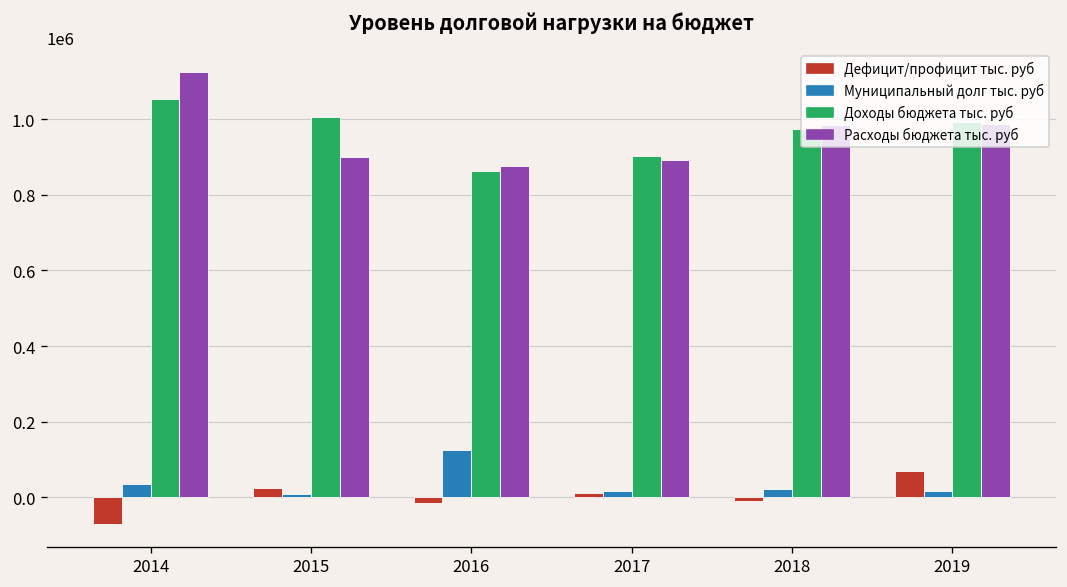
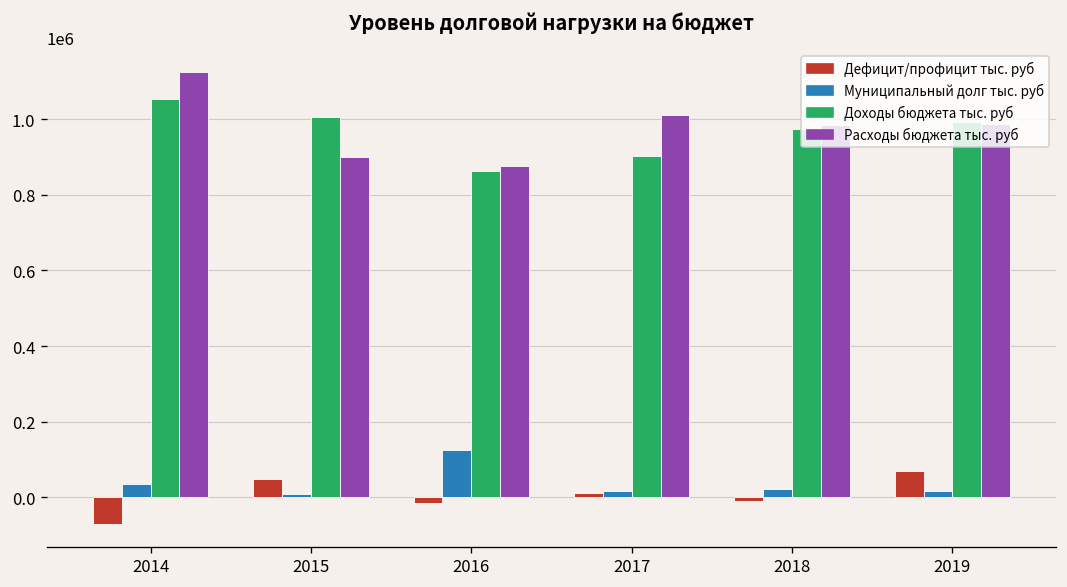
Дефицит/профицит тыс. руб, 2015: 20000 -> 50000
Расходы бюджета тыс. руб, 2017: 890000 -> 1010000
